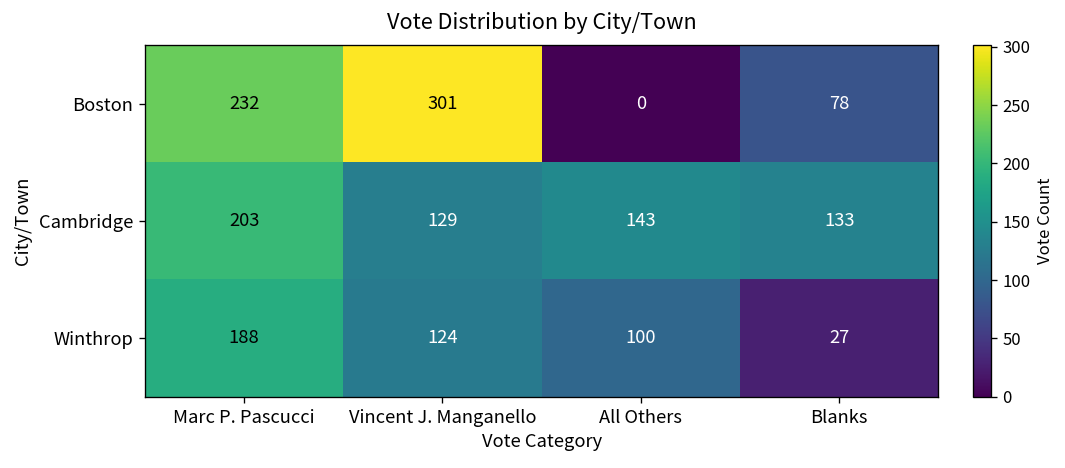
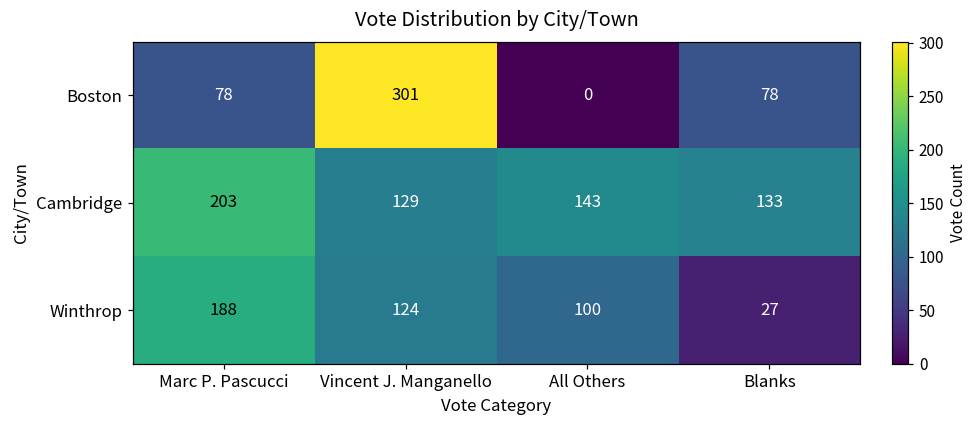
Boston, Marc P. Pascucci: 232 -> 78
